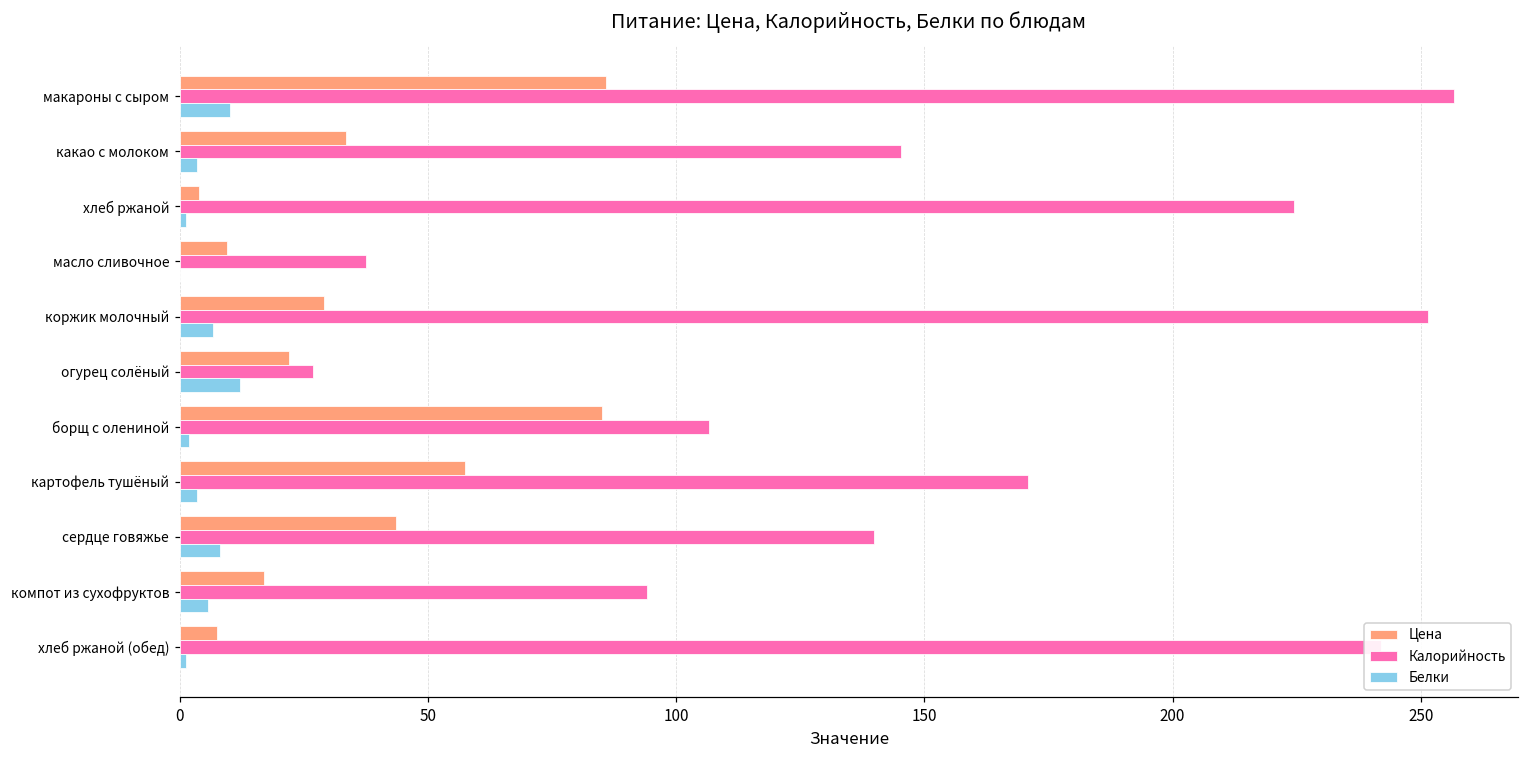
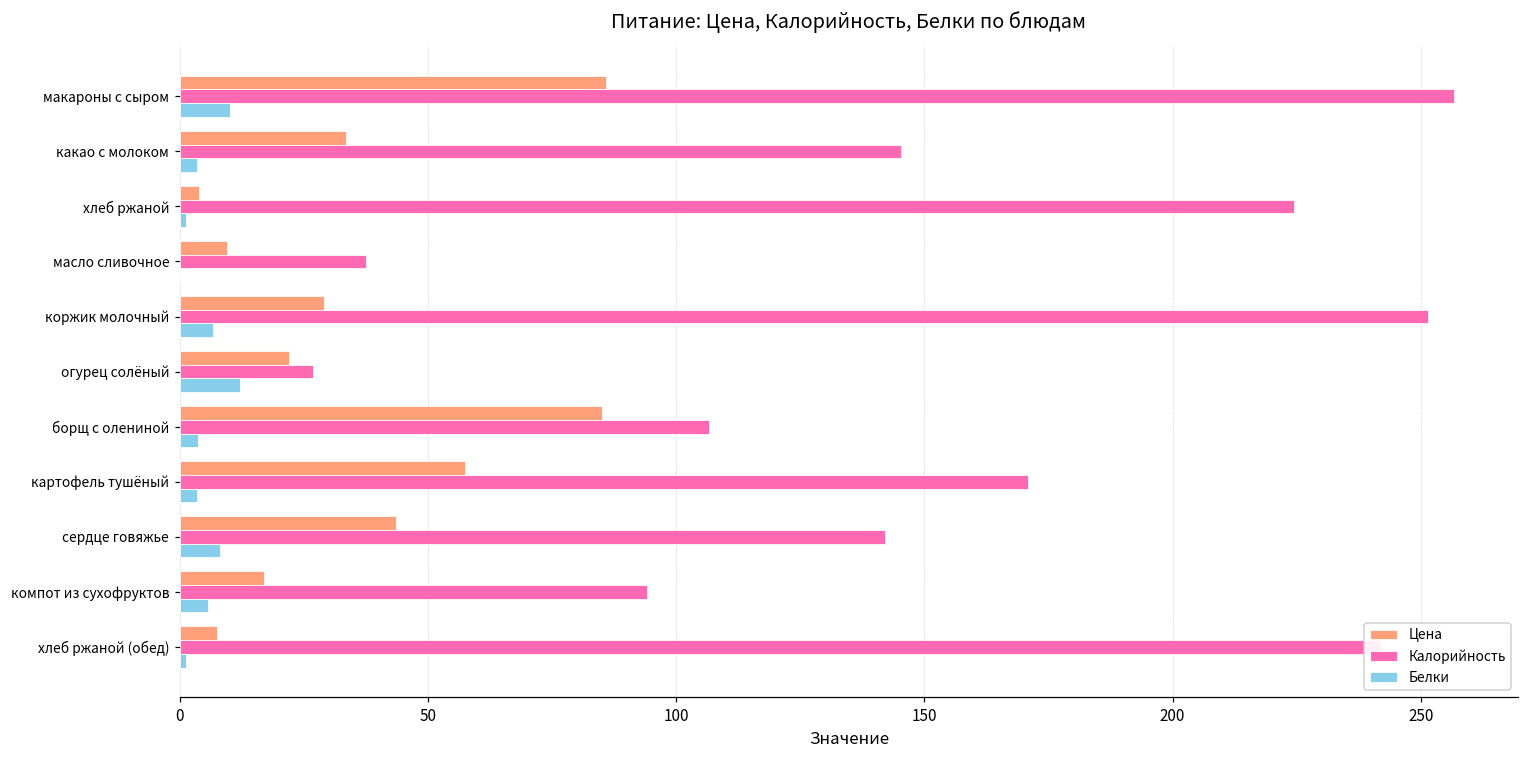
Белки, борщ с олениной: 2 -> 4
Калорийность, сердце говяжье: 140 -> 142
